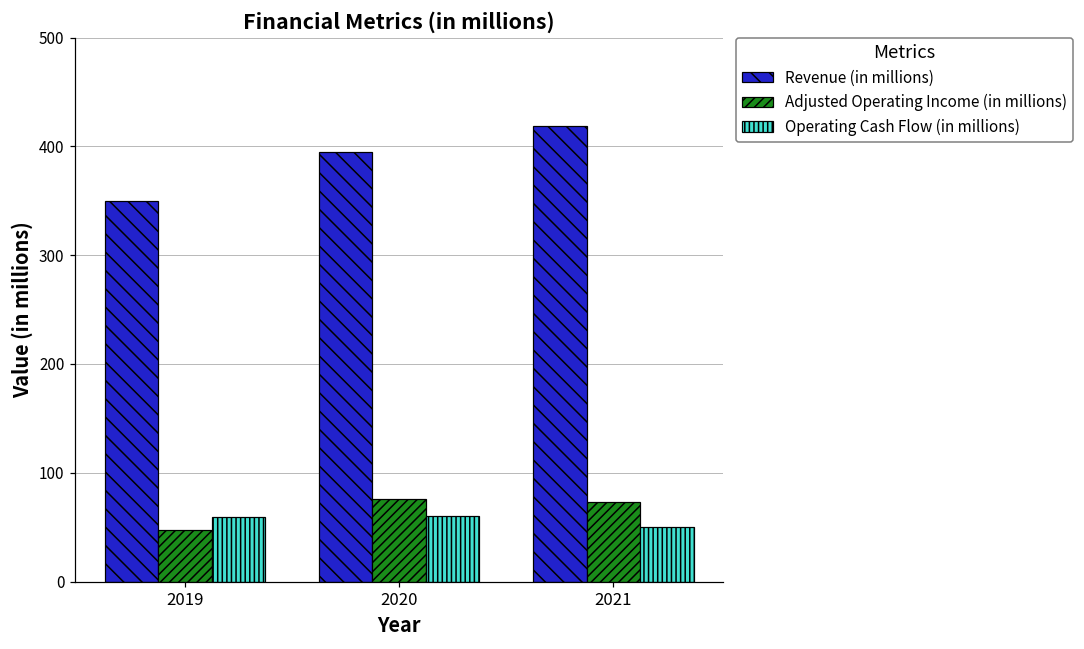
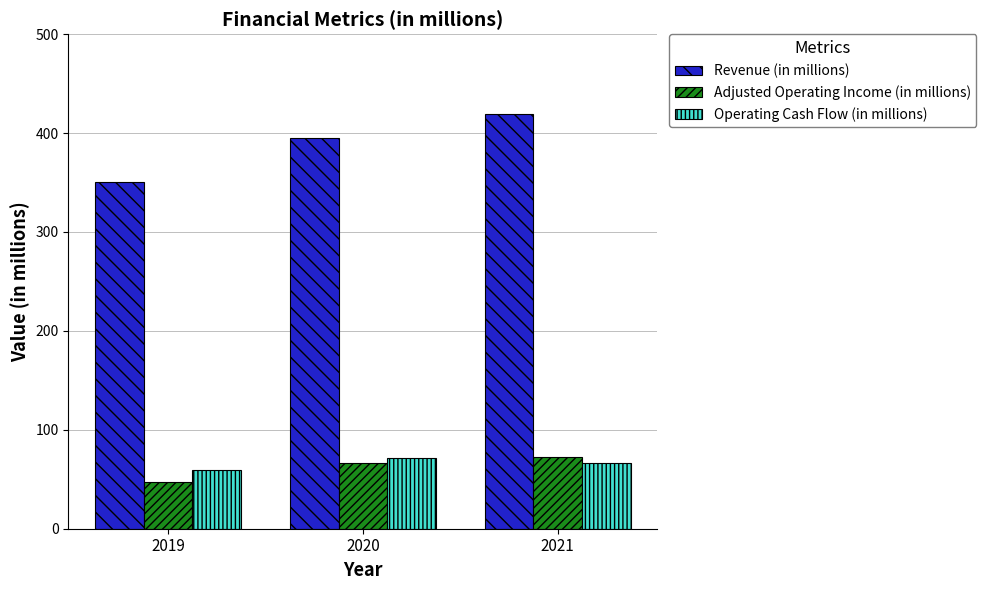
Adjusted Operating Income (in millions), 2020: 80 -> 70
Operating Cash Flow (in millions), 2020: 60 -> 70
Operating Cash Flow (in millions), 2021: 50 -> 70
